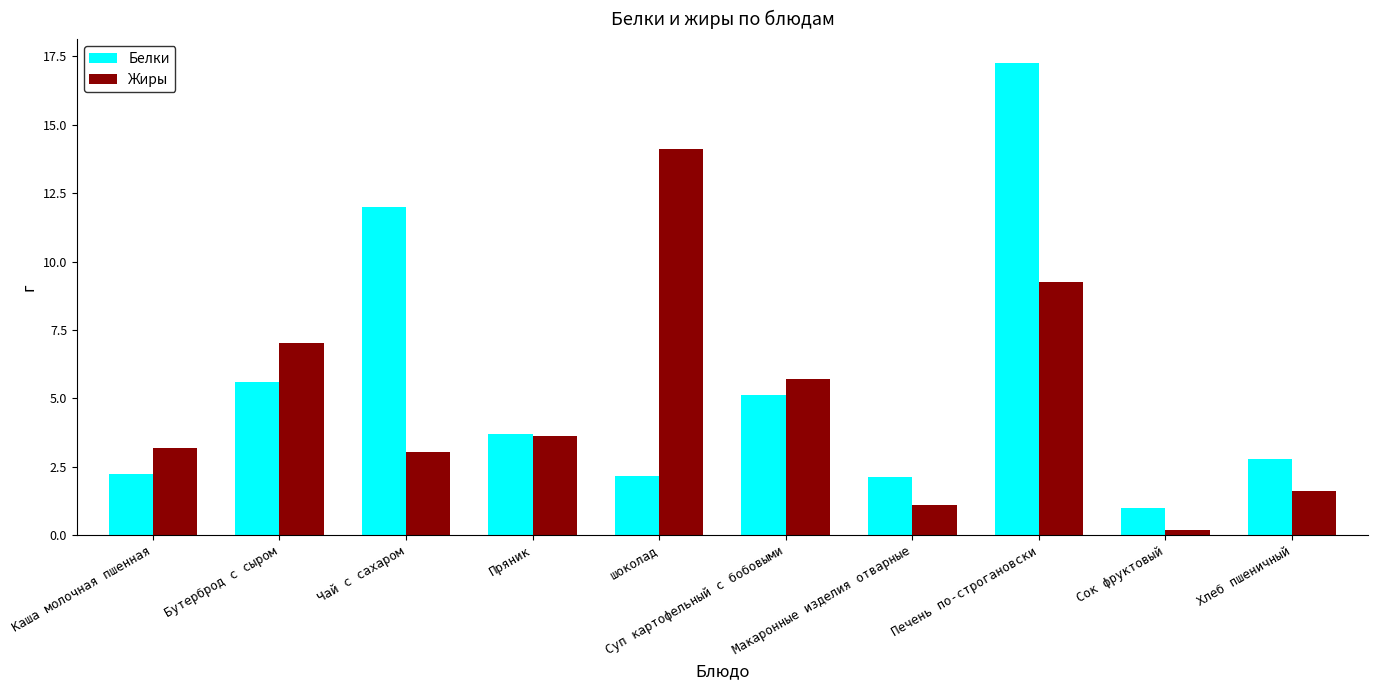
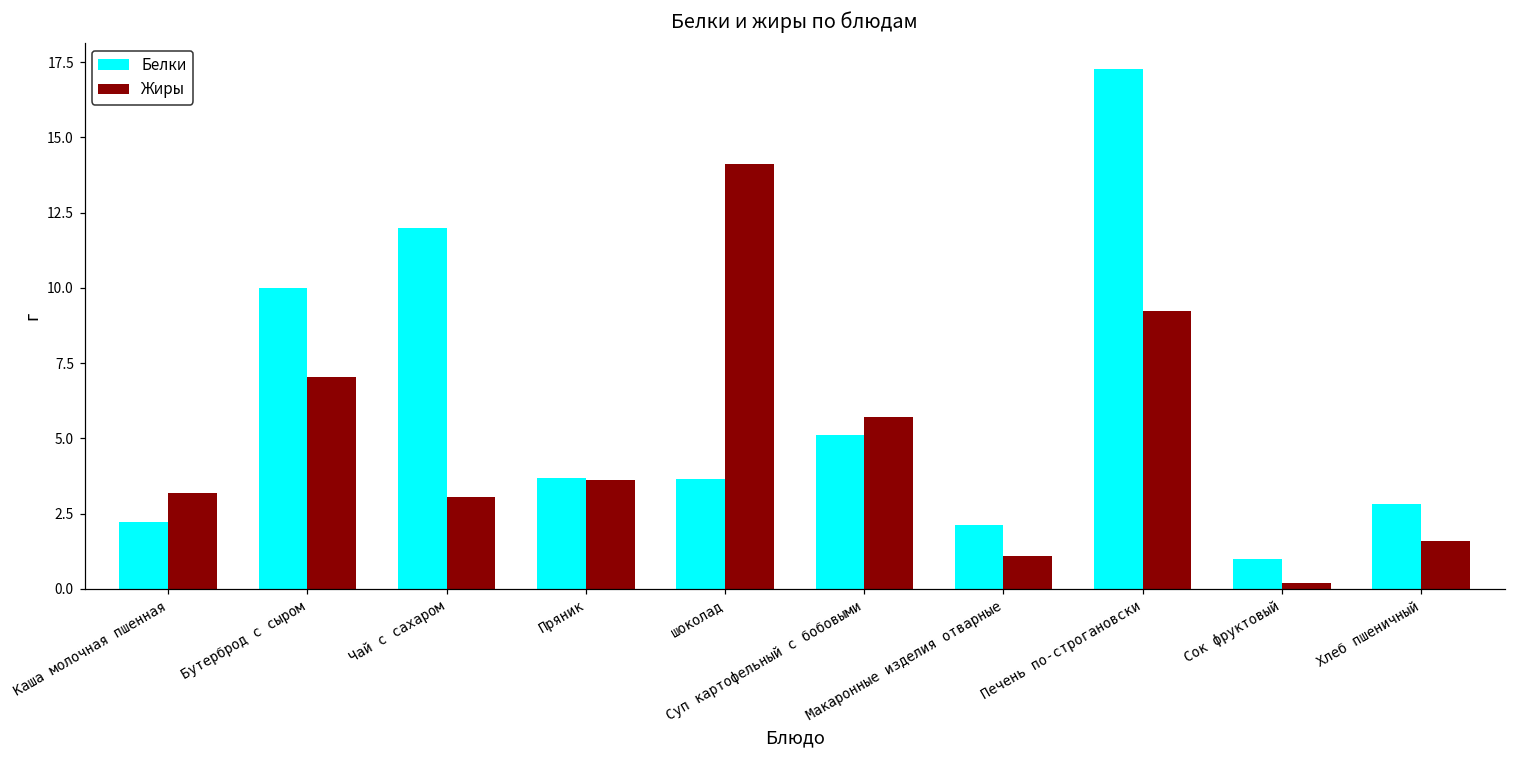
Белки, Бутерброд с сыром: 5.6 -> 10.0
Белки, шоколад: 2.2 -> 3.7
